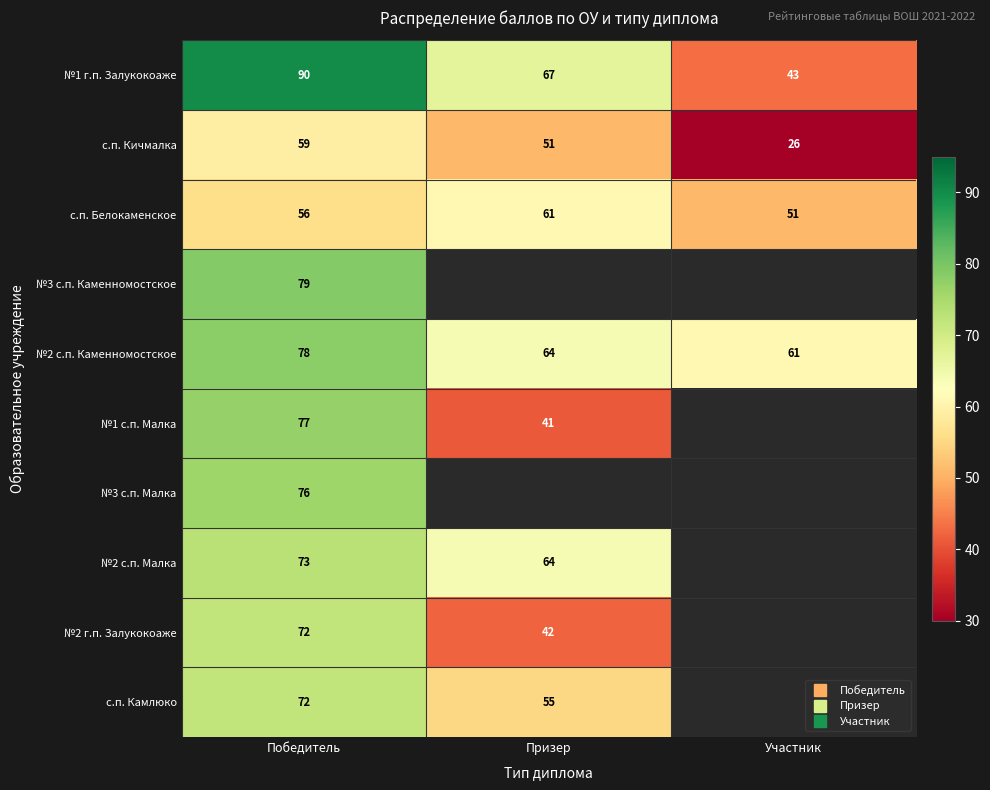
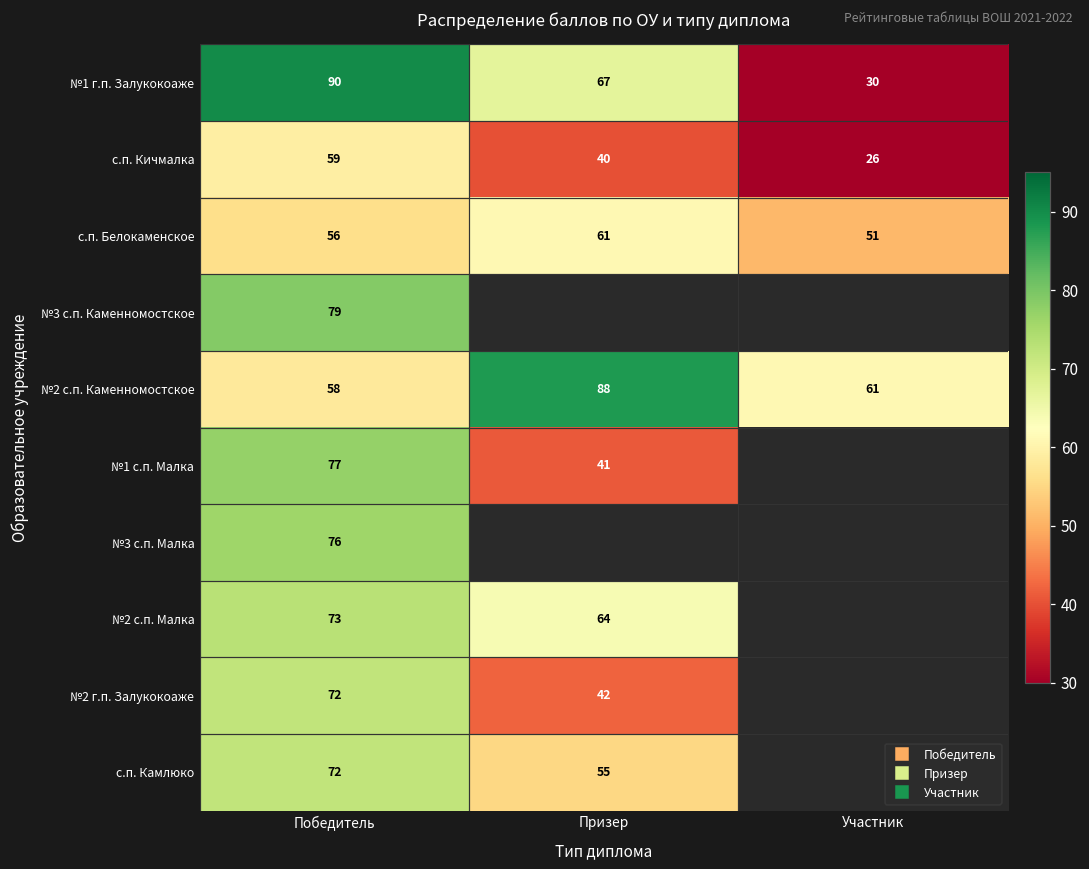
№1 г.п. Залукокоаже, Участник: 43 -> 30
с.п. Кичмалка, Призер: 51 -> 40
№2 с.п. Каменномостское, Победитель: 78 -> 58
№2 с.п. Каменномостское, Призер: 64 -> 88
